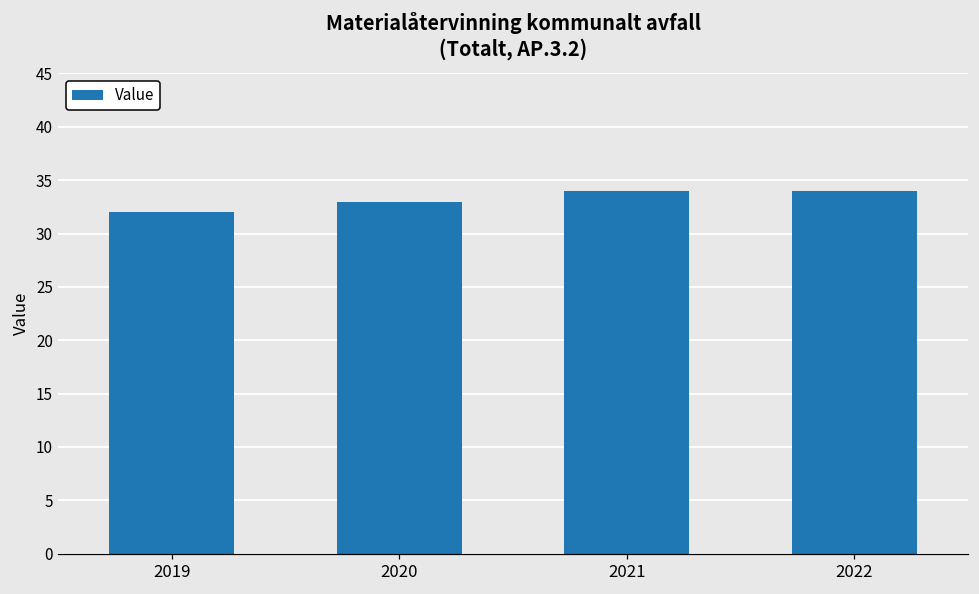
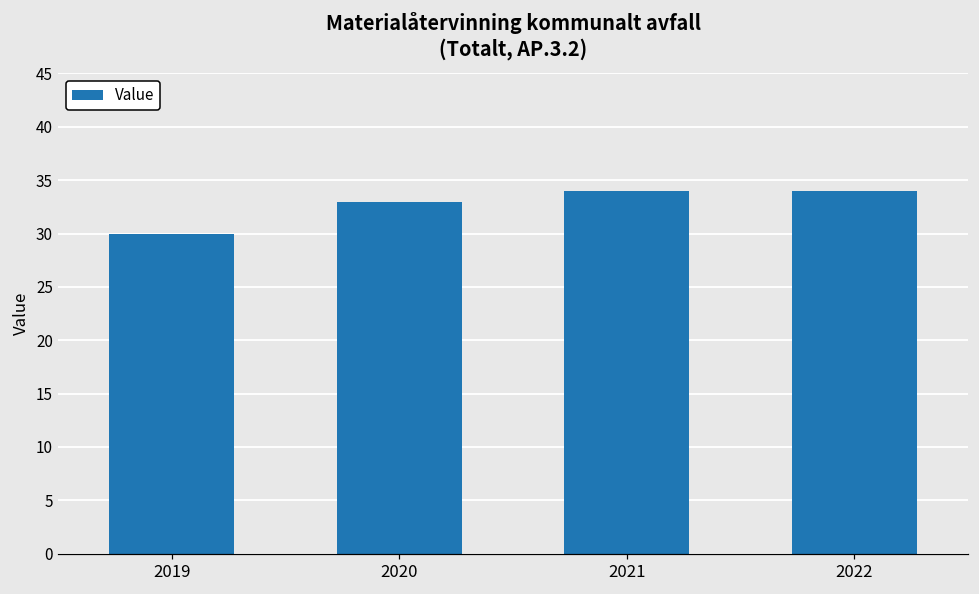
2019: 32 -> 30
